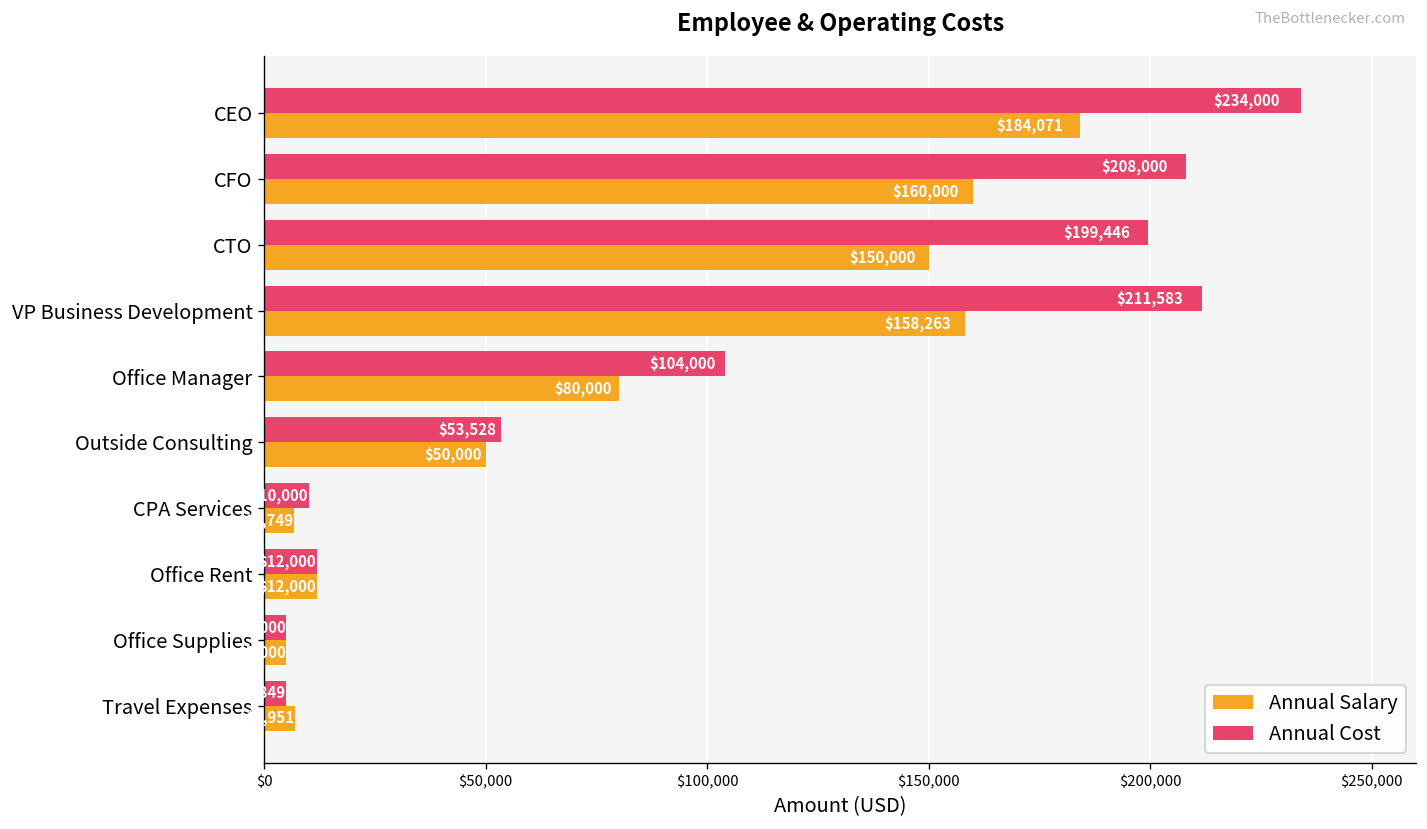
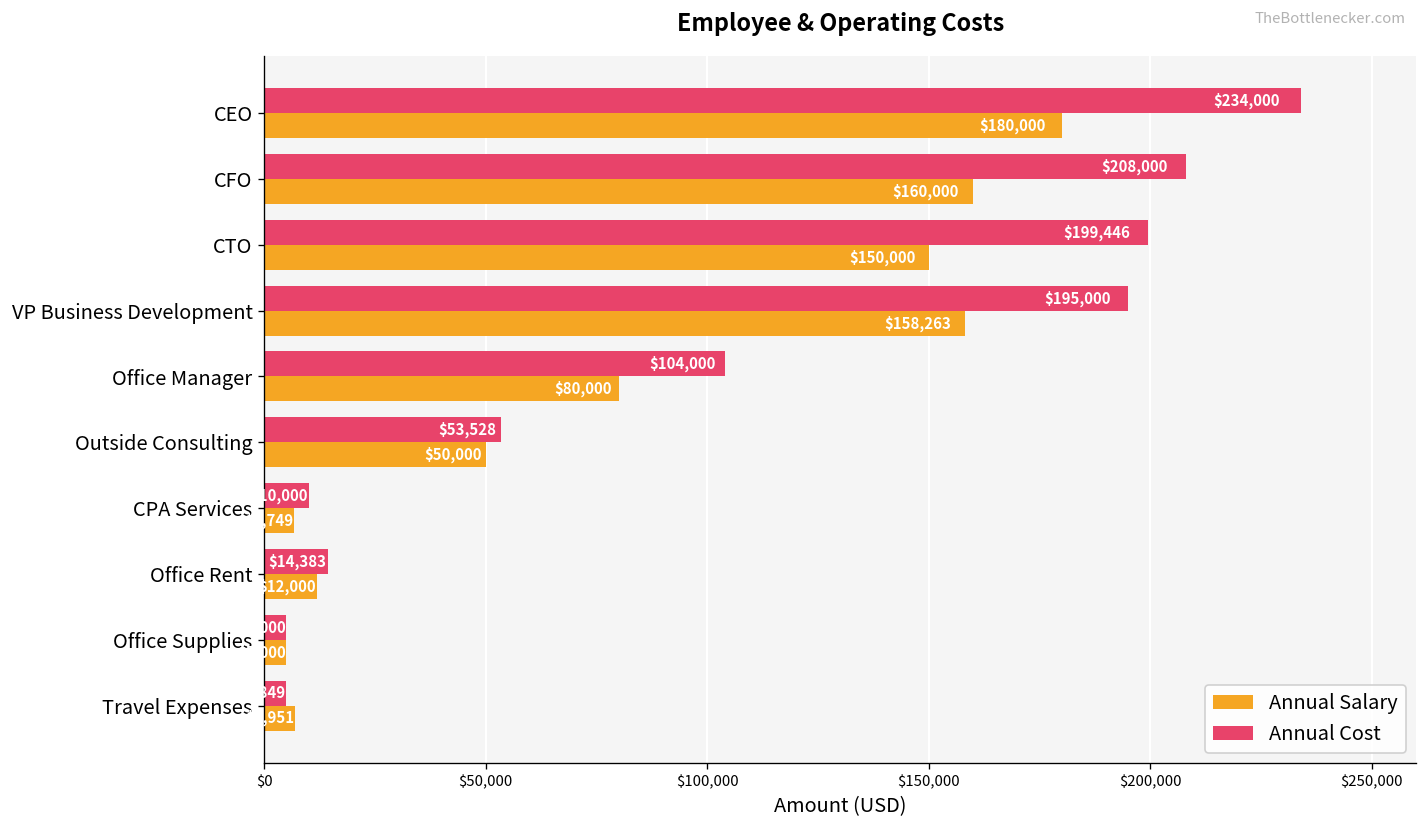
Annual Salary, CEO: $184,071 -> $180,000
Annual Cost, VP Business Development: $211,583 -> $195,000
Annual Cost, Office Rent: $12,000 -> $14,383
